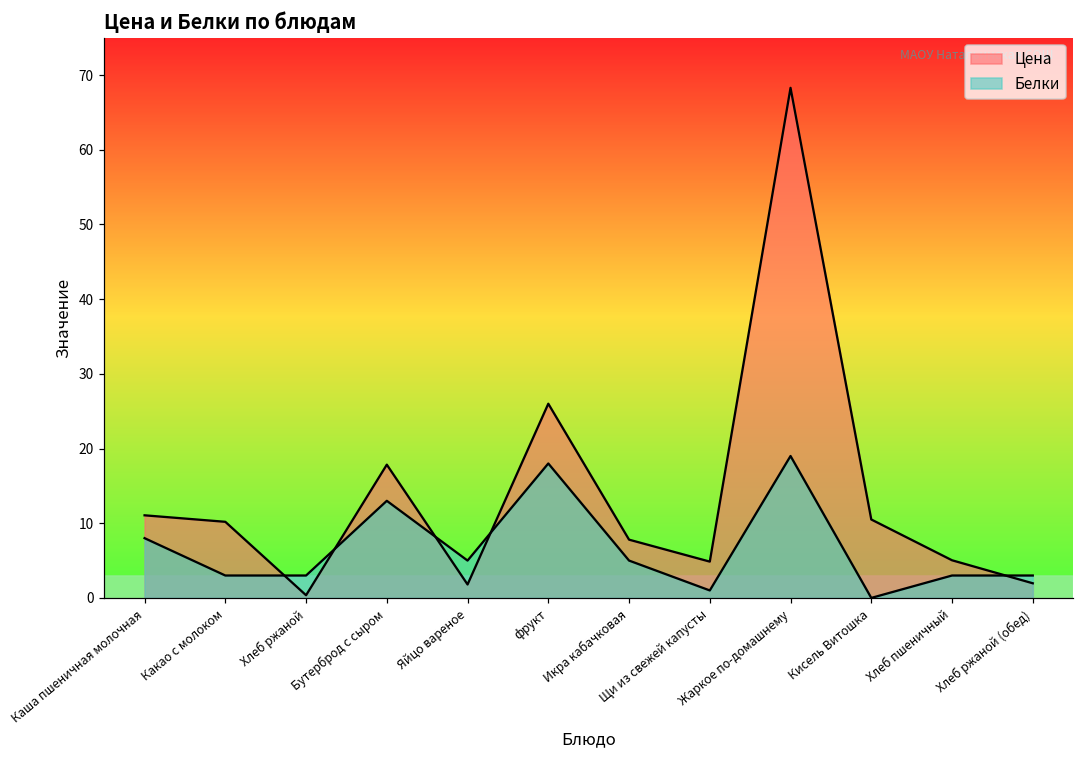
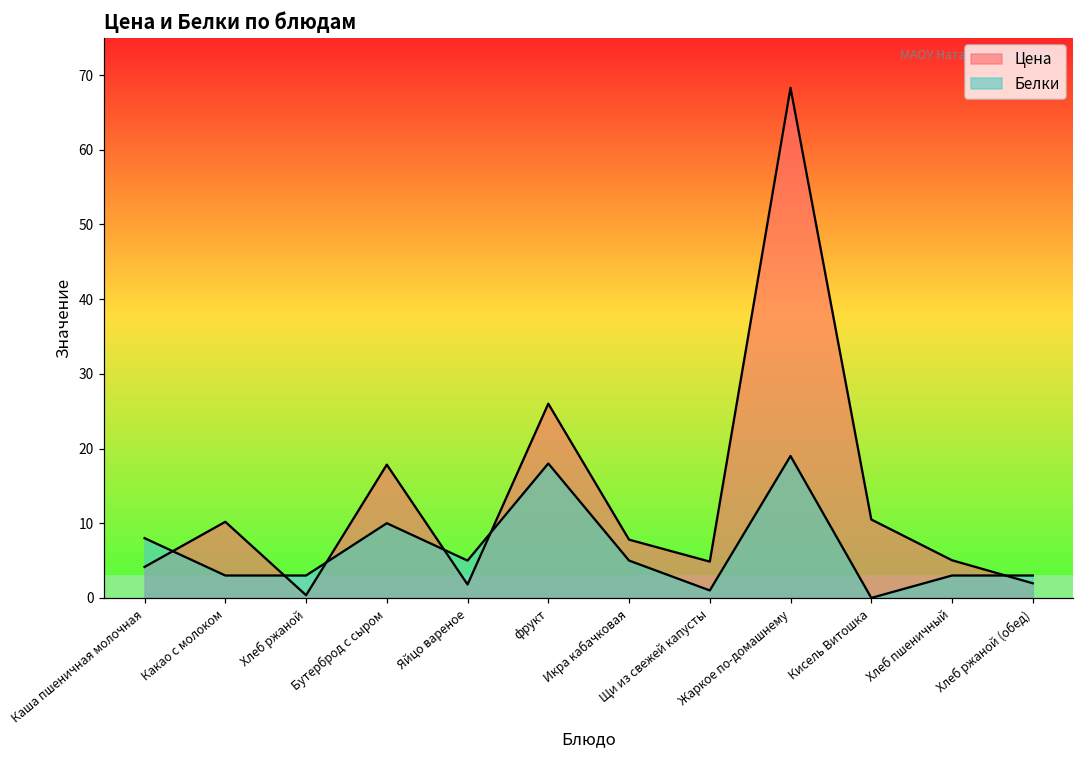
Цена, Каша пшеничная молочная: 11 -> 4
Белки, Бутерброд с сыром: 13 -> 10
